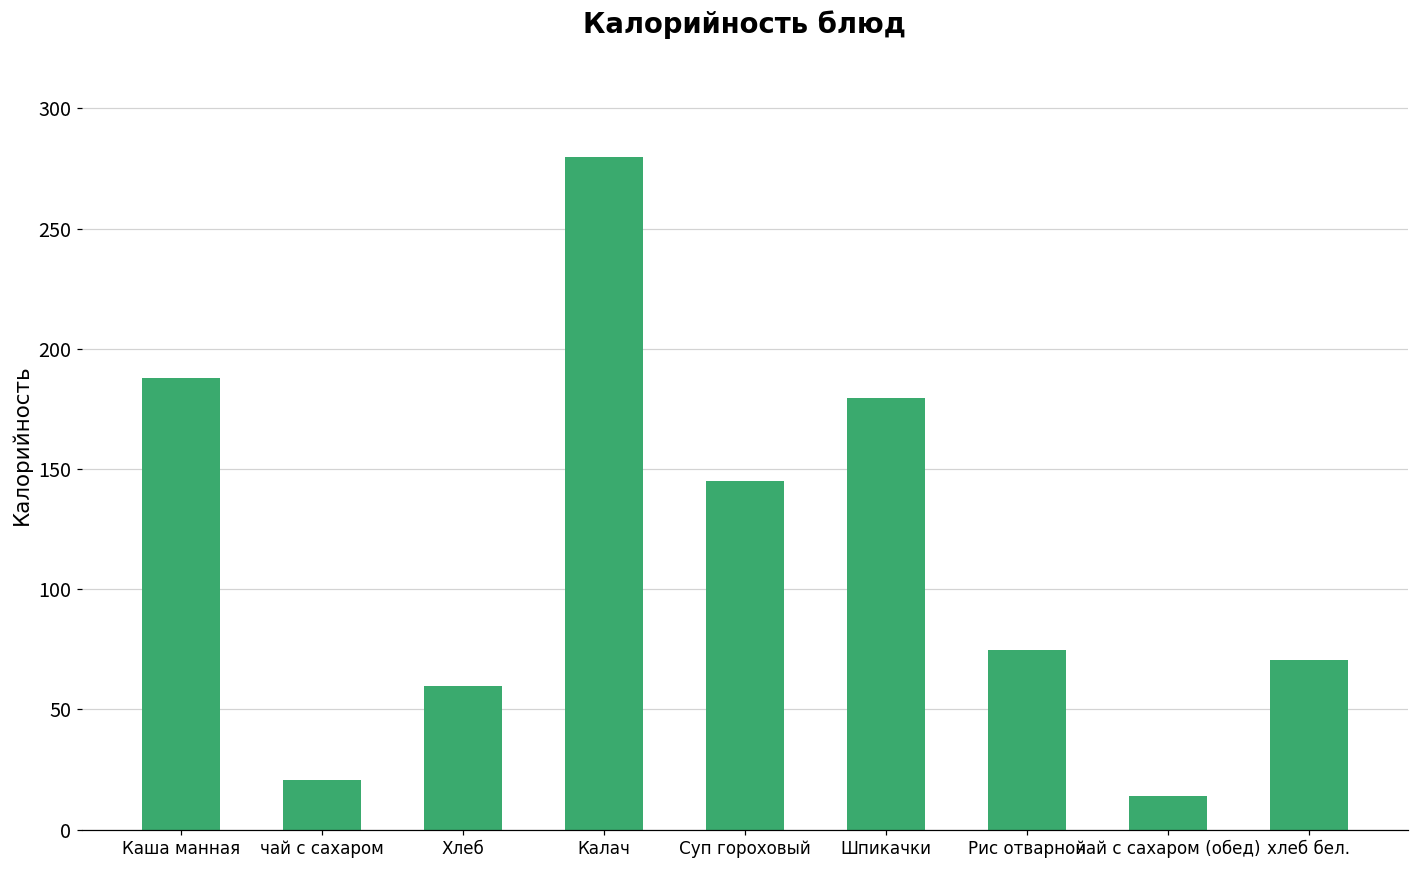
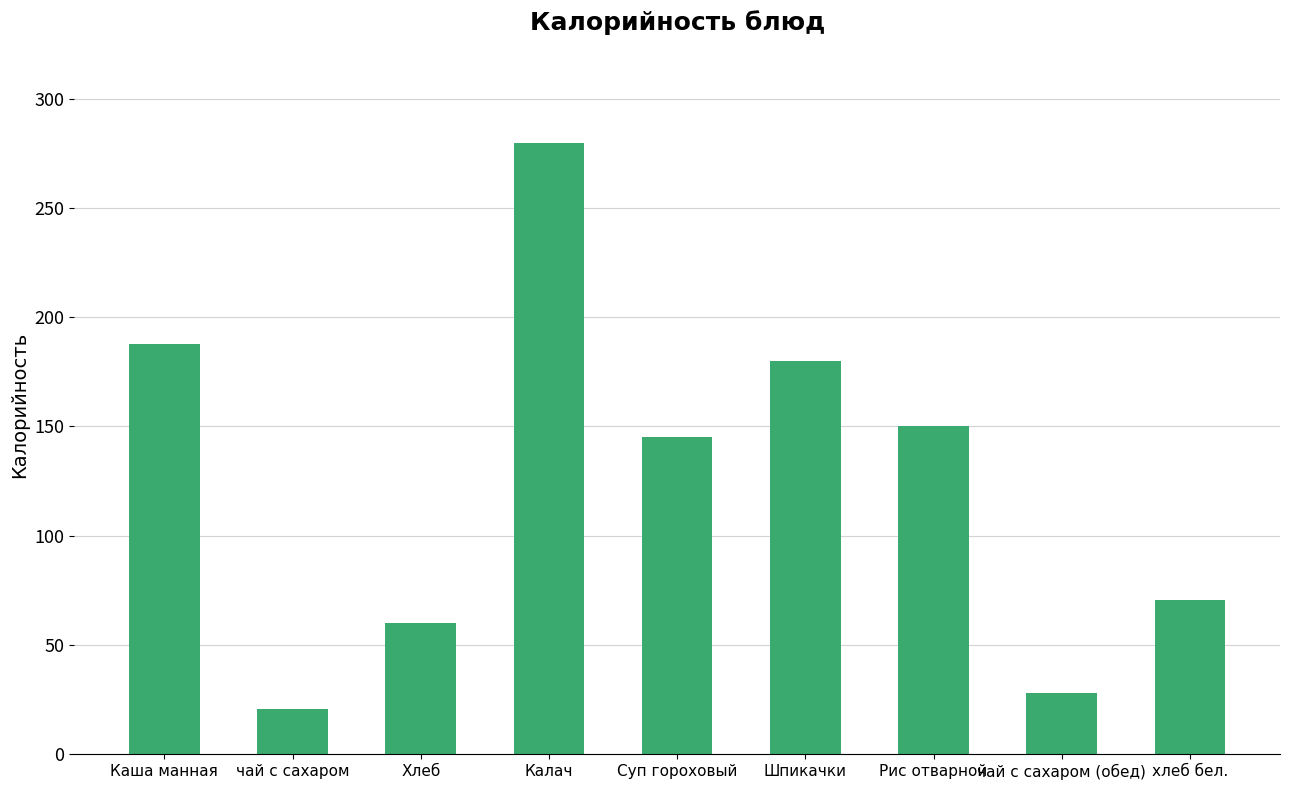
Рис отварной: 75 -> 150
чай с сахаром (обед): 14 -> 28
